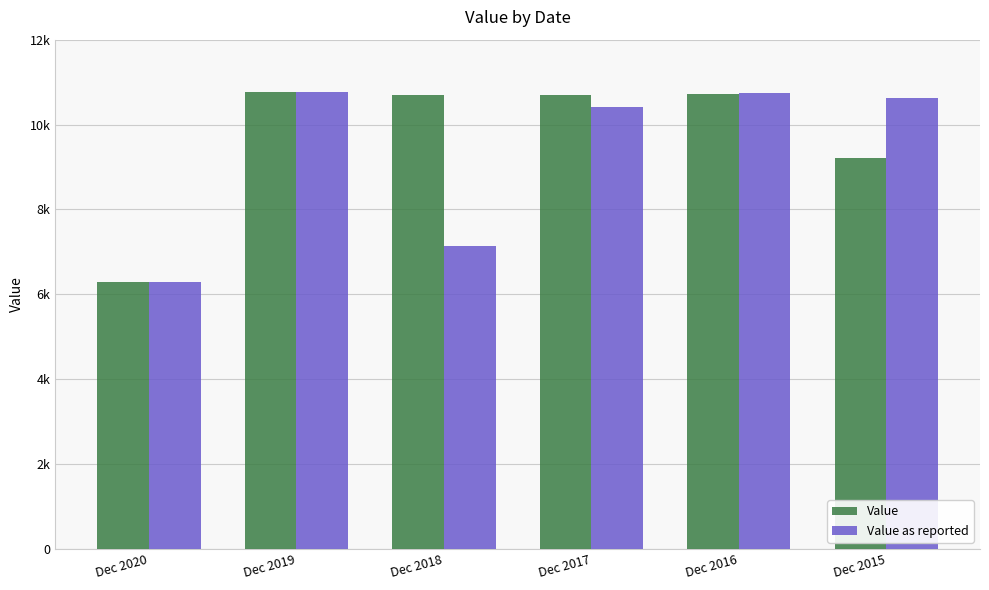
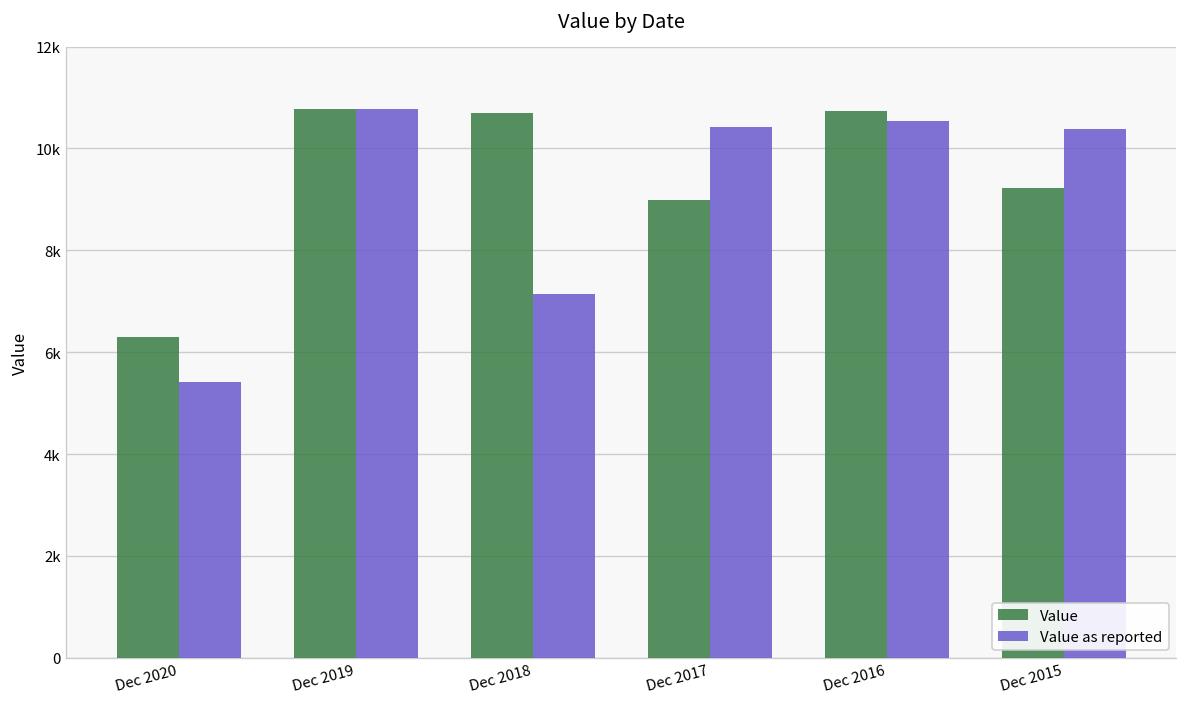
Value as reported, Dec 2020: 6300 -> 5400
Value, Dec 2017: 10700 -> 9000
Value as reported, Dec 2016: 10700 -> 10500
Value as reported, Dec 2015: 10600 -> 10400
